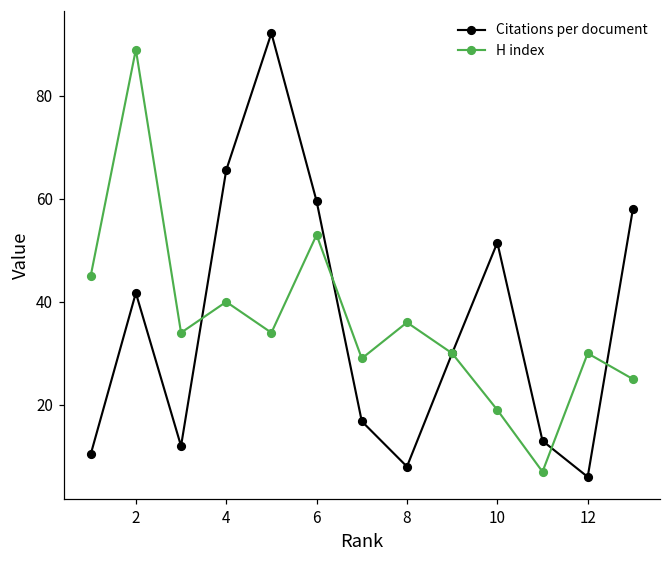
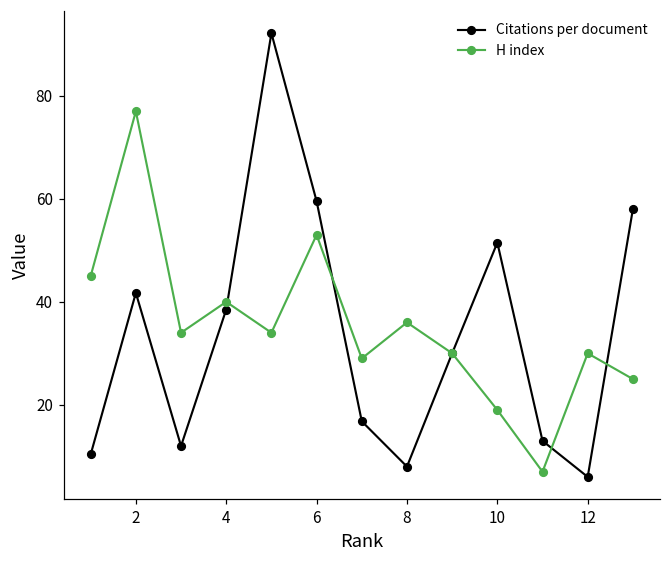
H index, 2: 89 -> 77
Citations per document, 4: 66 -> 39
